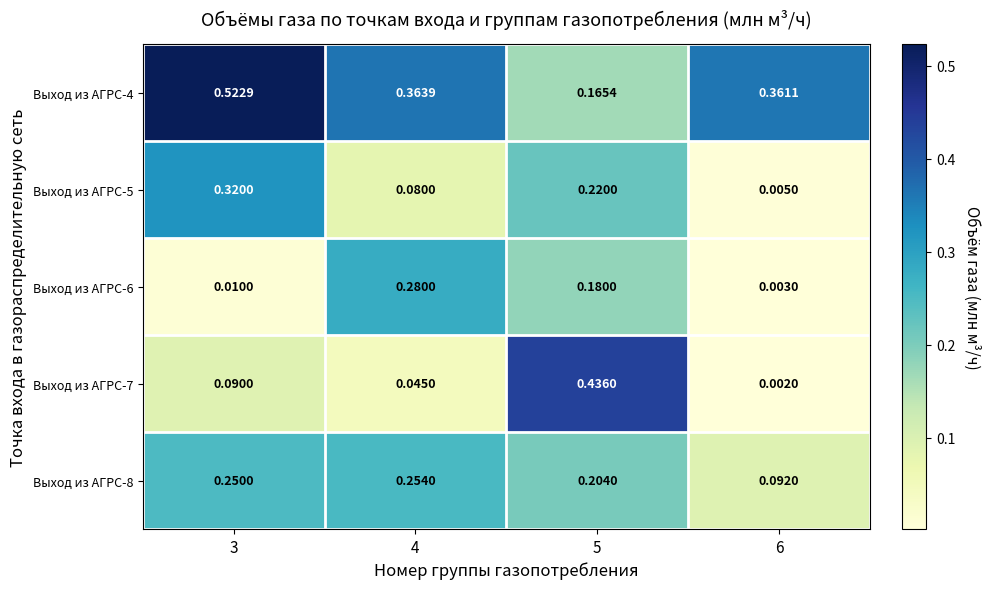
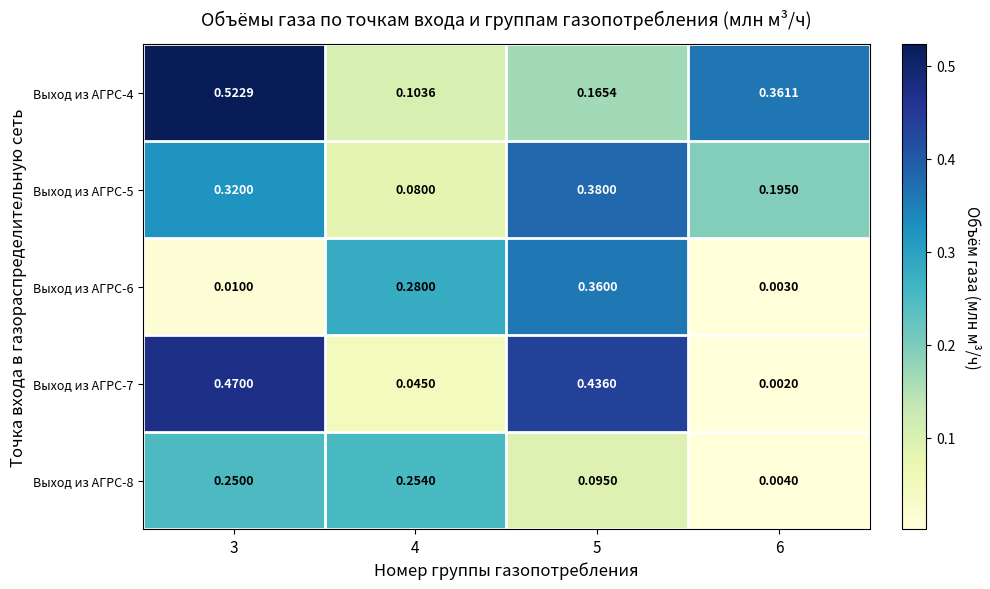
Выход из АГРС-4, 4: 0.3639 -> 0.1036
Выход из АГРС-5, 5: 0.2200 -> 0.3800
Выход из АГРС-5, 6: 0.0050 -> 0.1950
Выход из АГРС-6, 5: 0.1800 -> 0.3600
Выход из АГРС-7, 3: 0.0900 -> 0.4700
Выход из АГРС-8, 5: 0.2040 -> 0.0950
Выход из АГРС-8, 6: 0.0920 -> 0.0040
